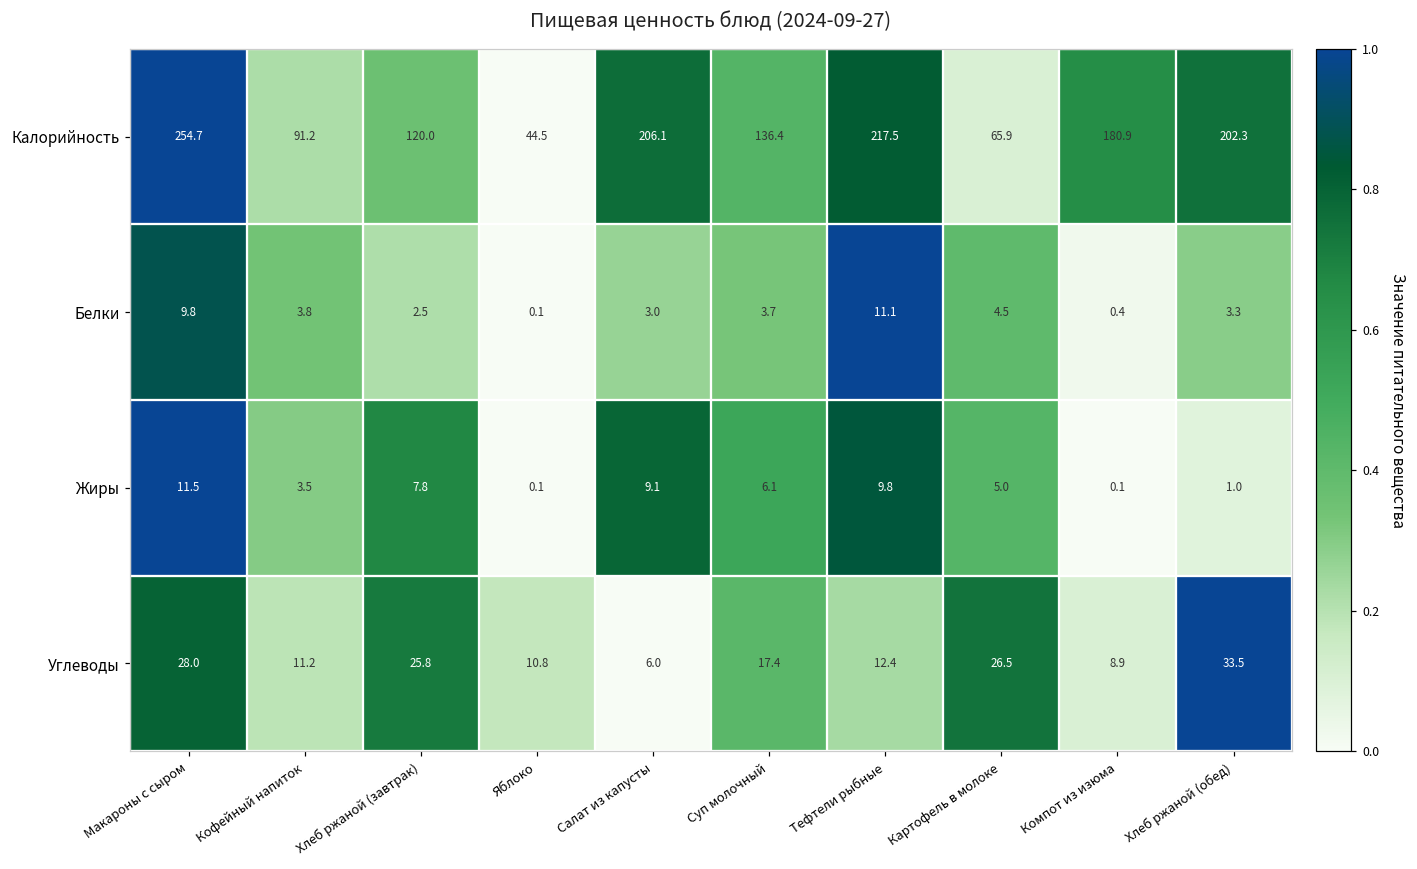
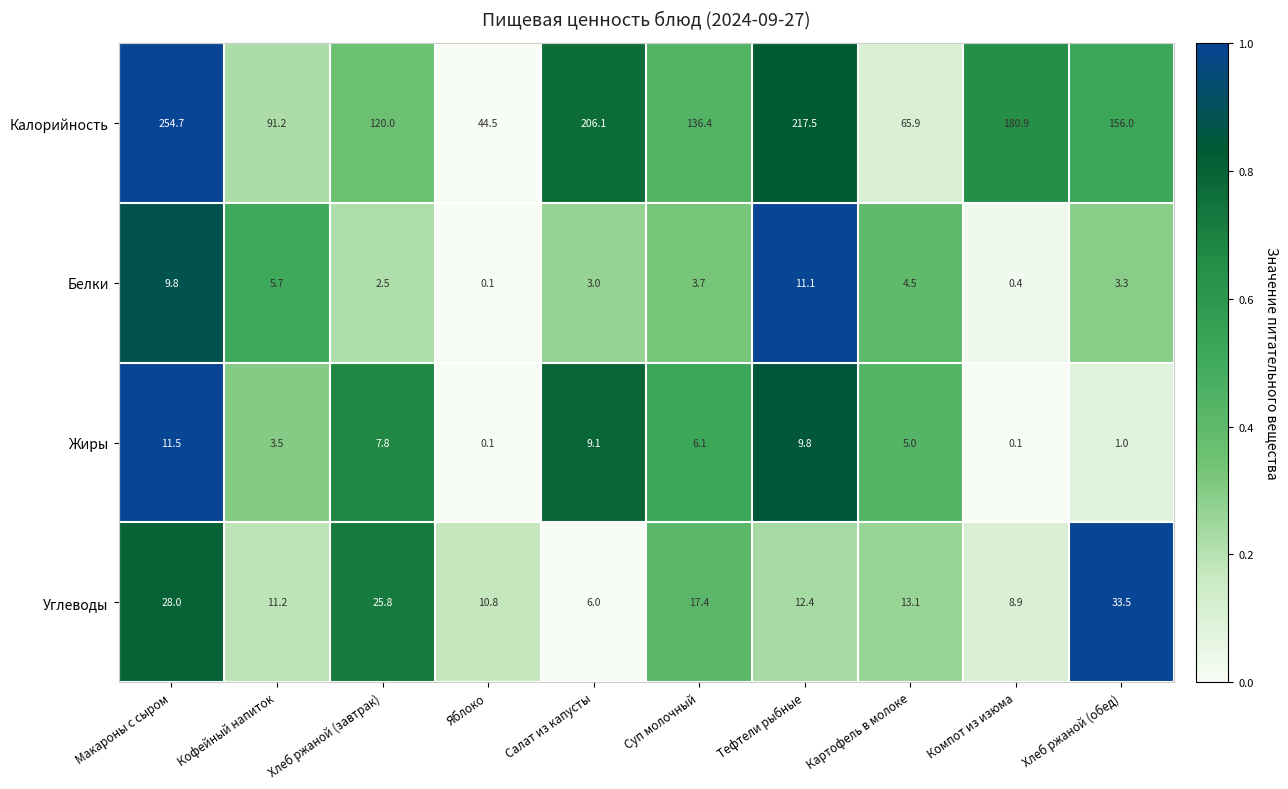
Калорийность, Хлеб ржаной (обед): 202.3 -> 156.0
Белки, Кофейный напиток: 3.8 -> 5.7
Углеводы, Картофель в молоке: 26.5 -> 13.1
